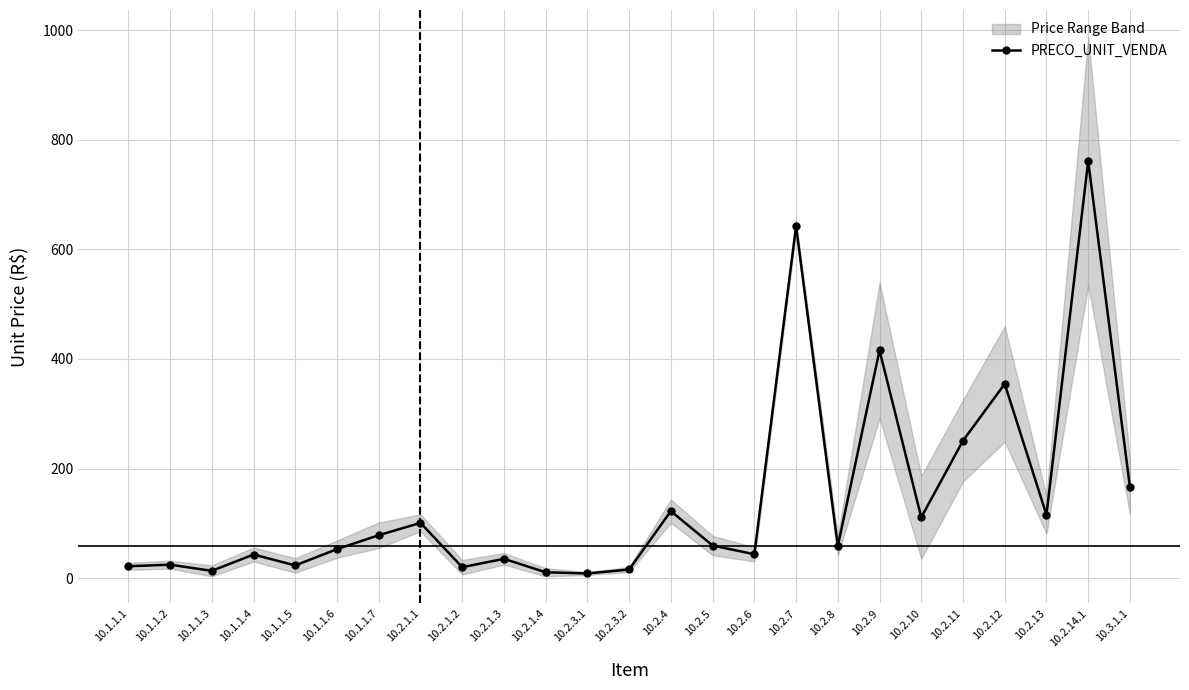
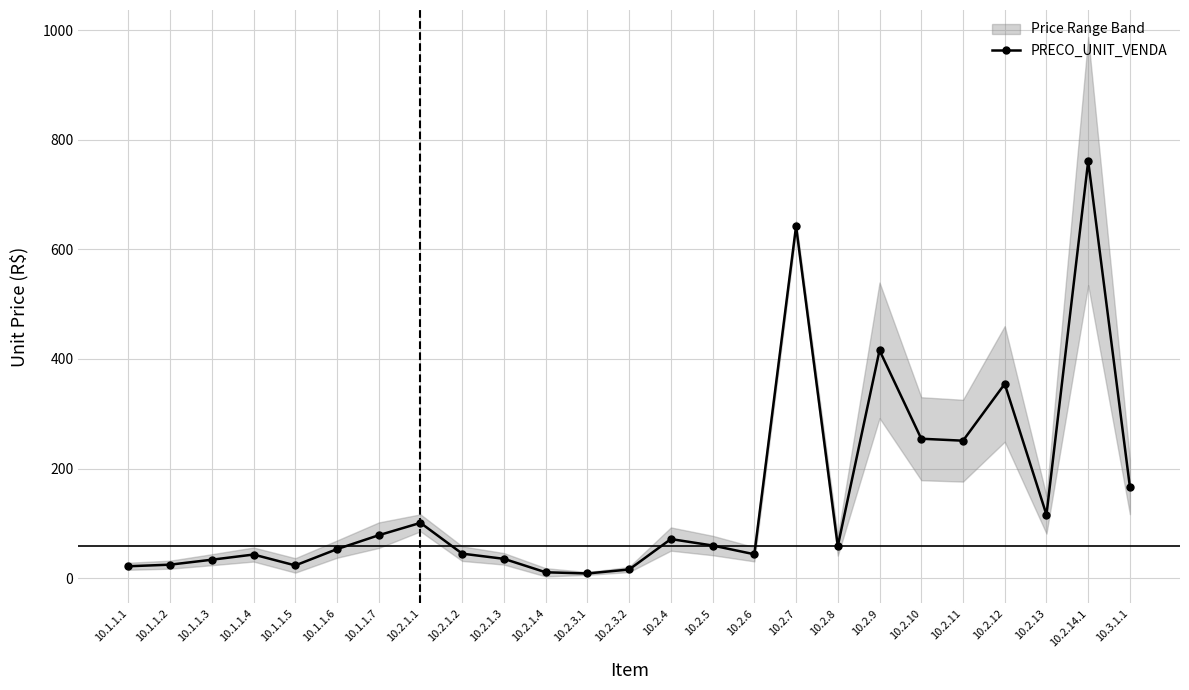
PRECO_UNIT_VENDA, 10.1.1.3: 10 -> 30
PRECO_UNIT_VENDA, 10.2.1.2: 20 -> 40
PRECO_UNIT_VENDA, 10.2.4: 120 -> 70
PRECO_UNIT_VENDA, 10.2.10: 110 -> 250
